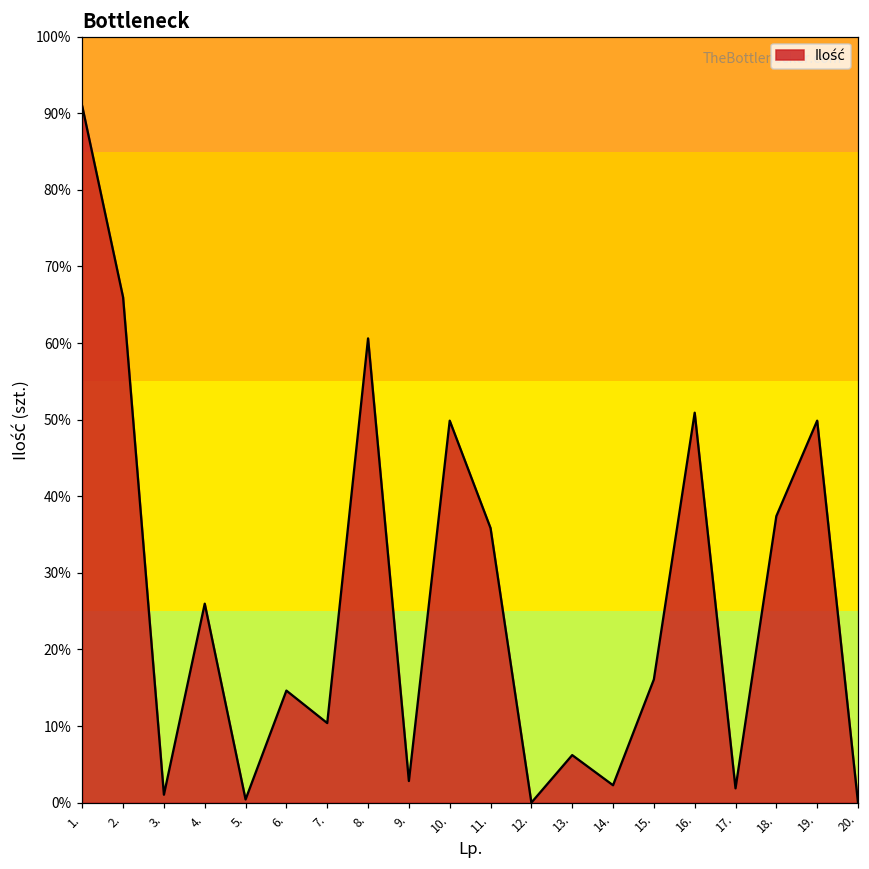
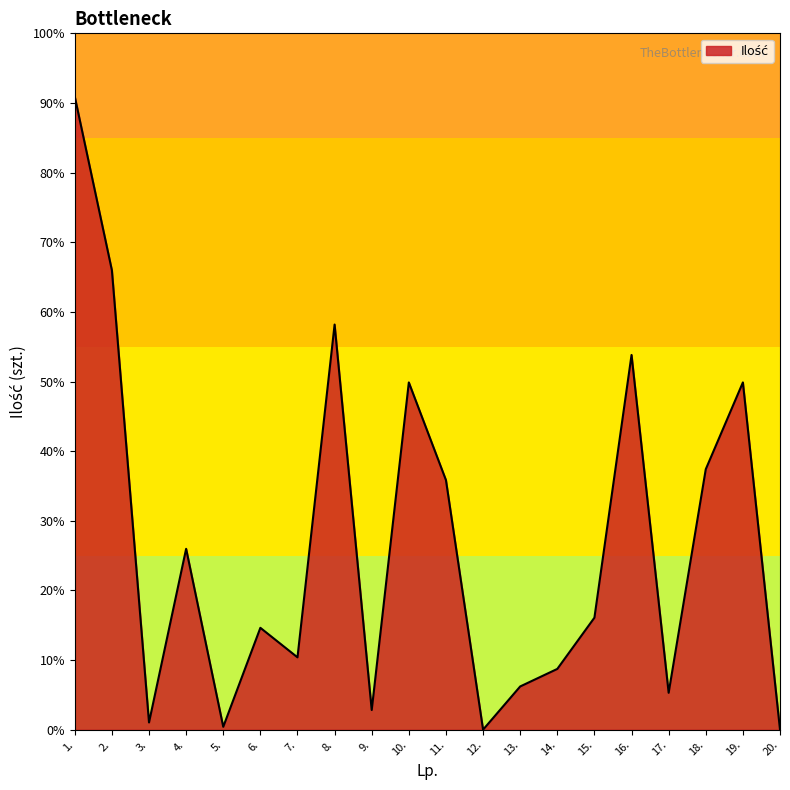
8.: 61% -> 58%
14.: 2% -> 9%
16.: 51% -> 54%
17.: 2% -> 5%
